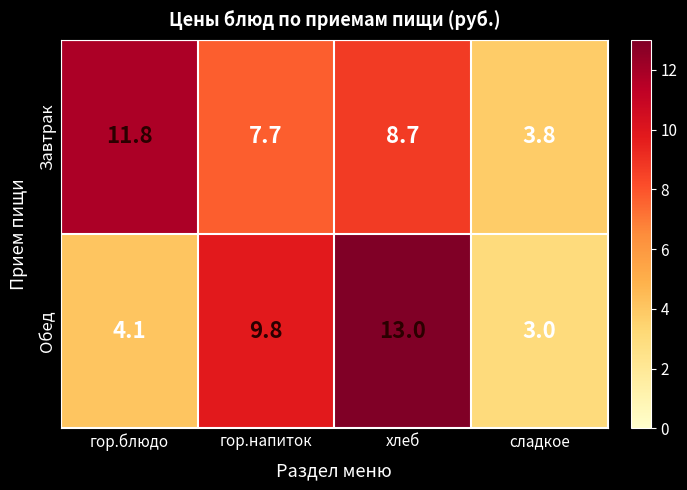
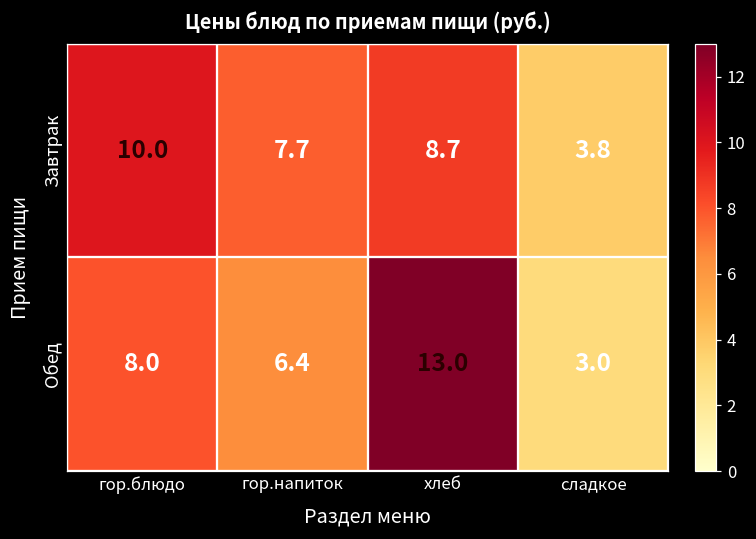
Завтрак, гор.блюдо: 11.8 -> 10.0
Обед, гор.блюдо: 4.1 -> 8.0
Обед, гор.напиток: 9.8 -> 6.4
